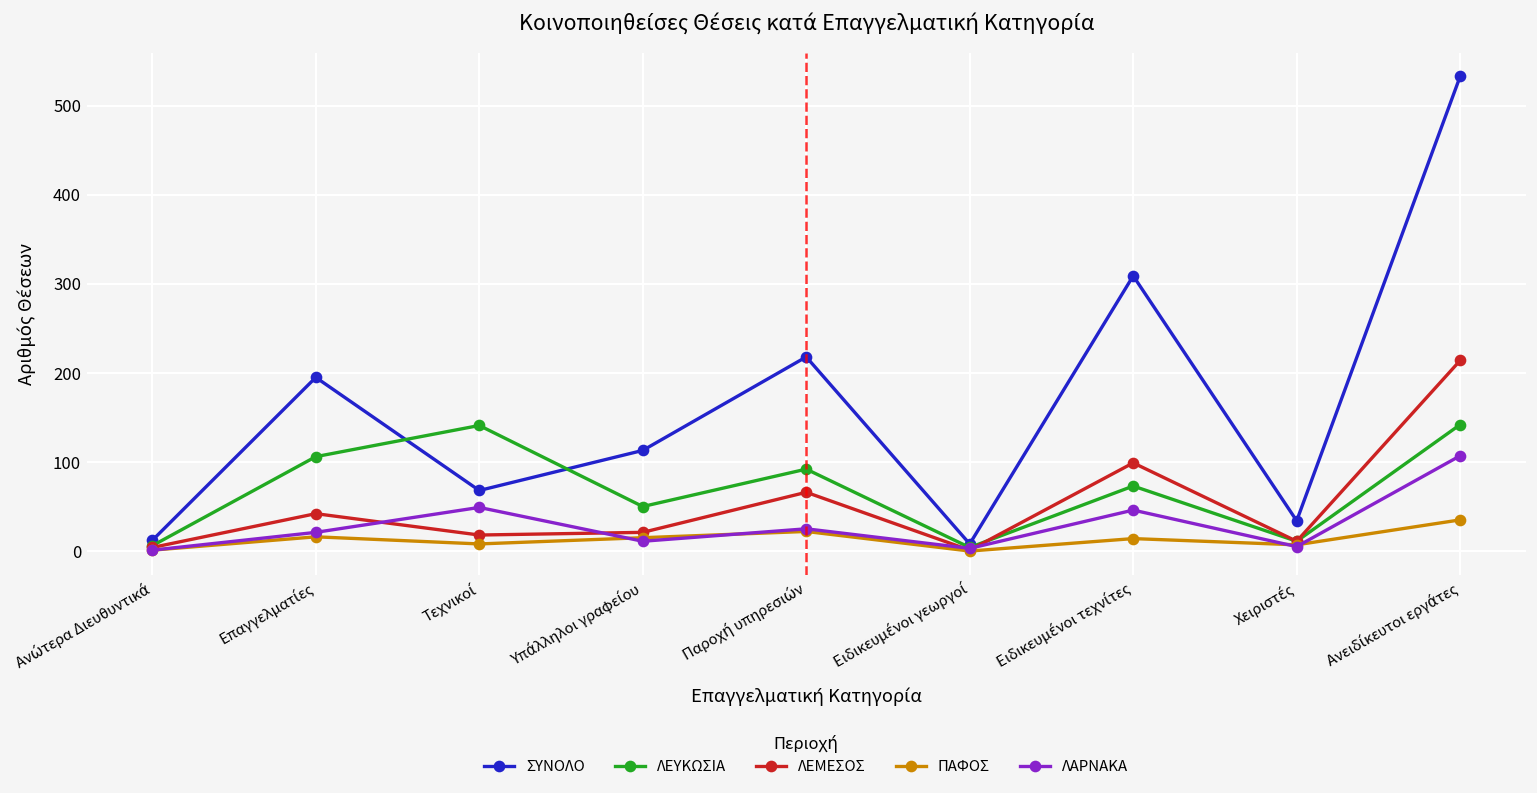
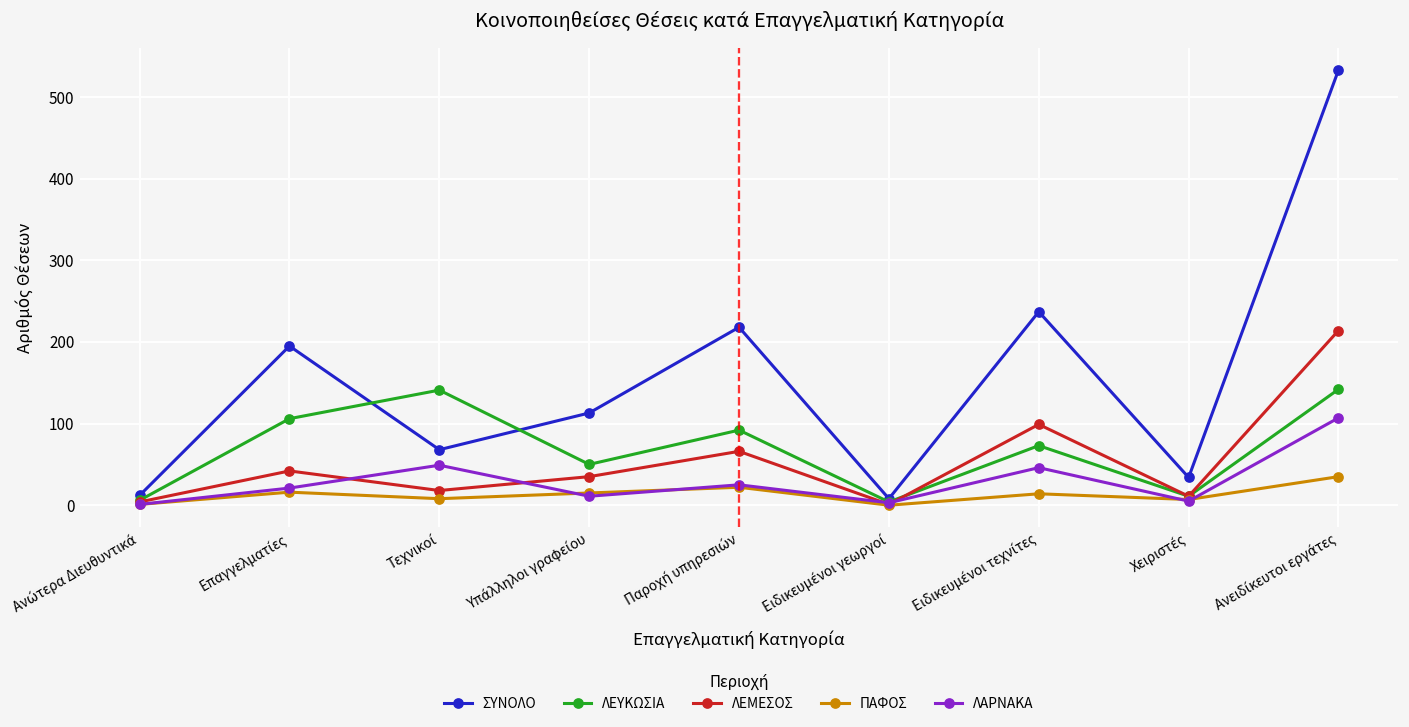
ΛΕΜΕΣΟΣ, Υπάλληλοι γραφείου: 20 -> 40
ΣΥΝΟΛΟ, Ειδικευμένοι τεχνίτες: 310 -> 240
